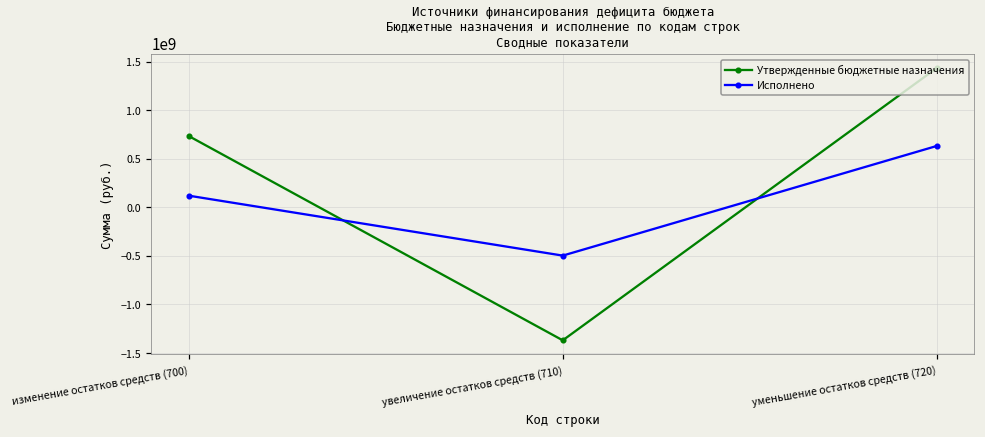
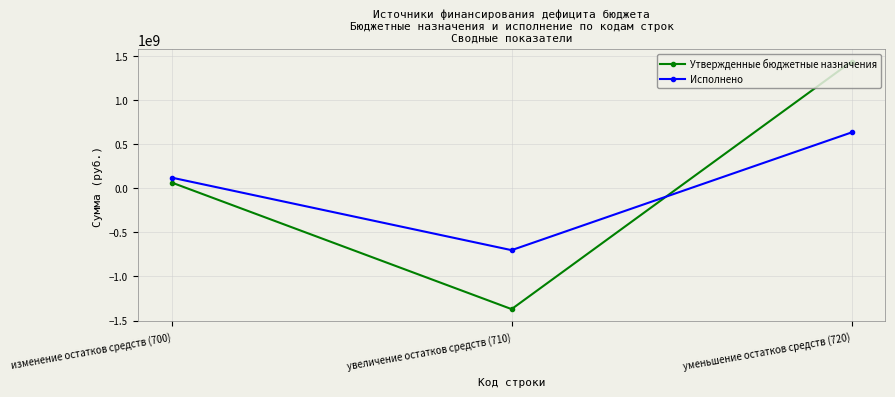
Утвержденные бюджетные назначения, изменение остатков средств (700): 700000000 -> 100000000
Исполнено, увеличение остатков средств (710): -500000000 -> -700000000
